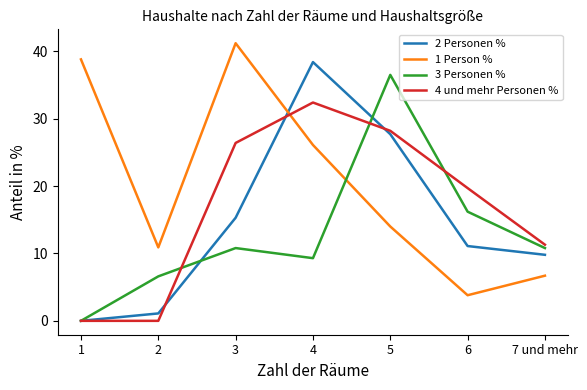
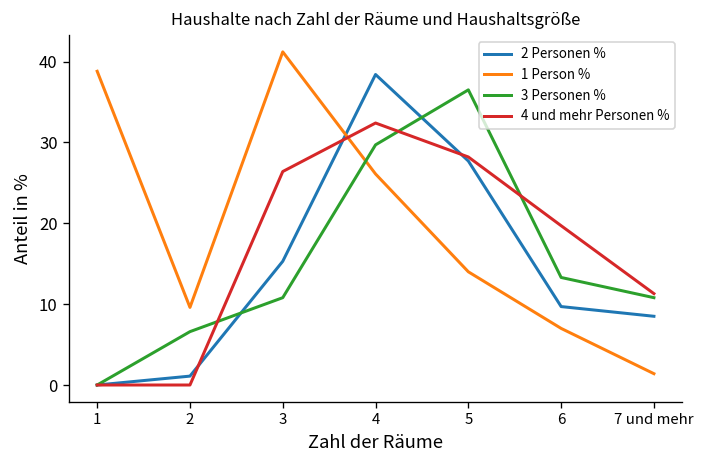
1 Person %, 2: 11 -> 10
3 Personen %, 4: 9 -> 30
2 Personen %, 6: 11 -> 10
1 Person %, 6: 4 -> 7
3 Personen %, 6: 16 -> 13
2 Personen %, 7 und mehr: 10 -> 9
1 Person %, 7 und mehr: 7 -> 1
